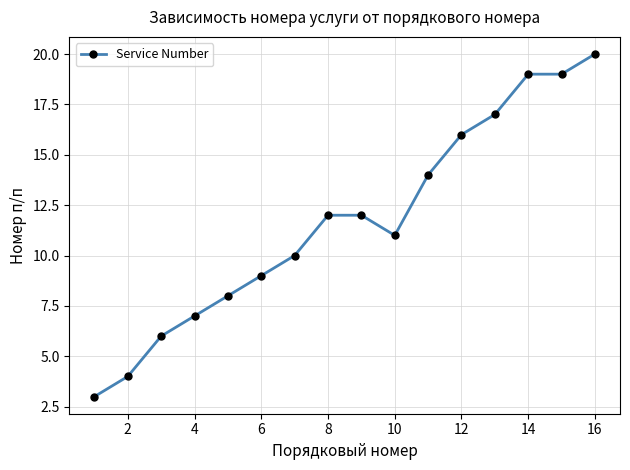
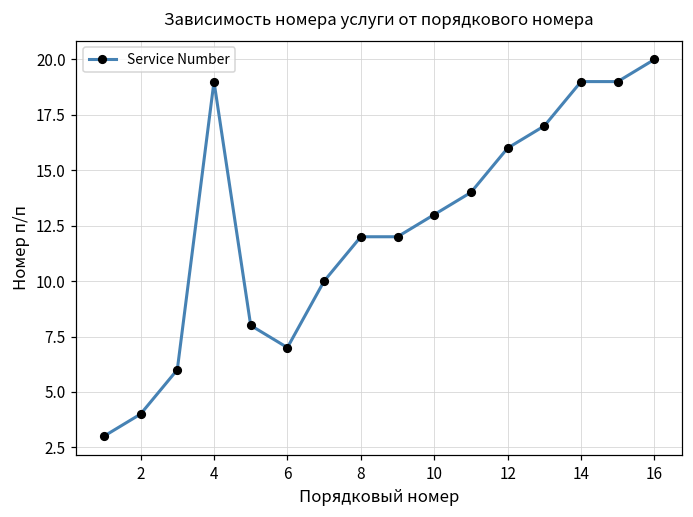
4: 7 -> 19
6: 9 -> 7
10: 11 -> 13
